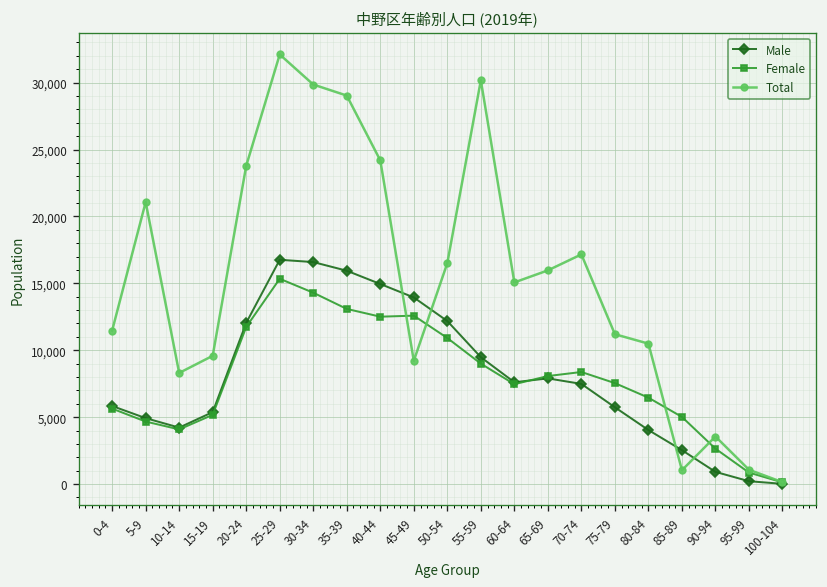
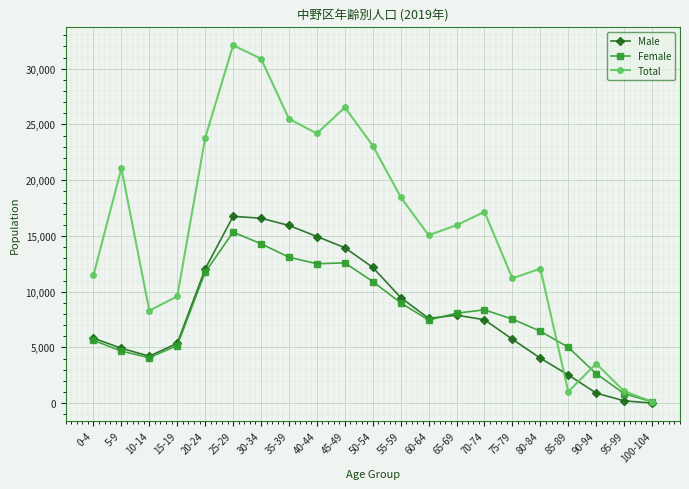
Total, 30-34: 29,900 -> 30,900
Total, 35-39: 29,000 -> 25,500
Total, 45-49: 9,200 -> 26,500
Total, 50-54: 16,500 -> 23,100
Total, 55-59: 30,200 -> 18,500
Total, 80-84: 10,500 -> 12,100
